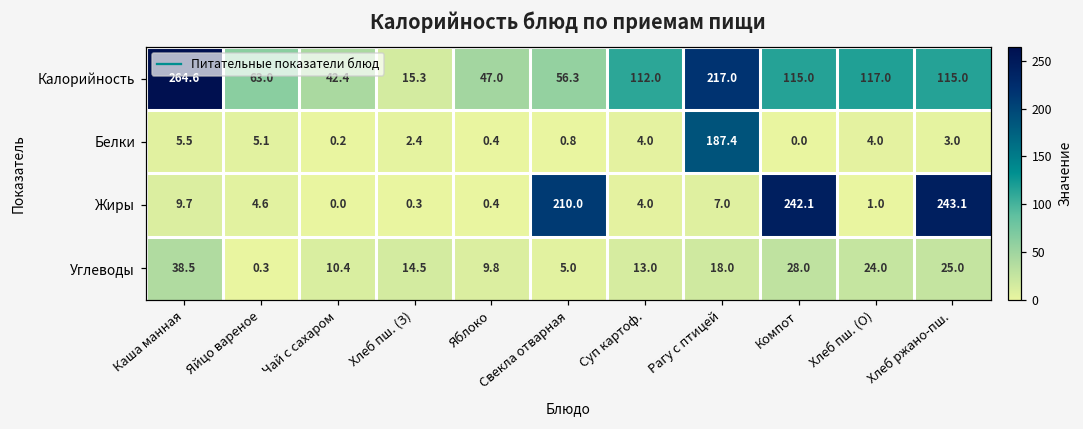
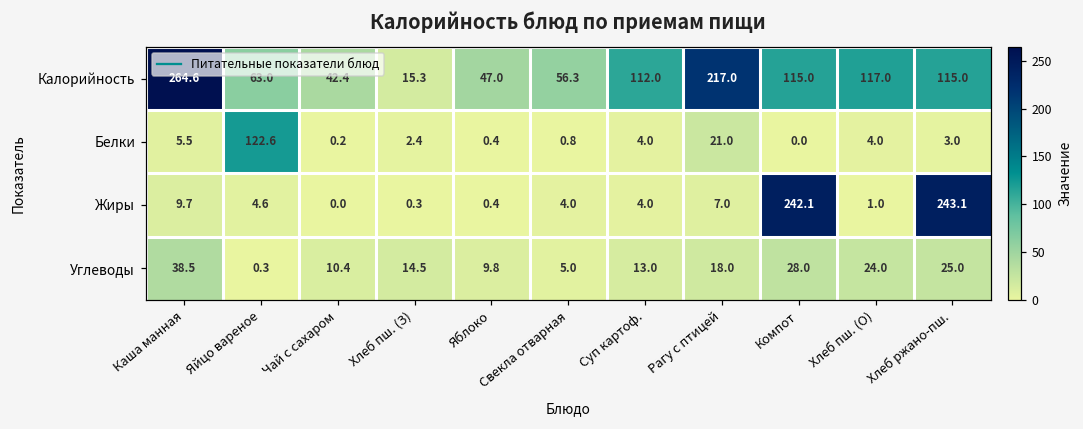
Белки, Яйцо вареное: 5.1 -> 122.6
Белки, Рагу с птицей: 187.4 -> 21.0
Жиры, Свекла отварная: 210.0 -> 4.0
